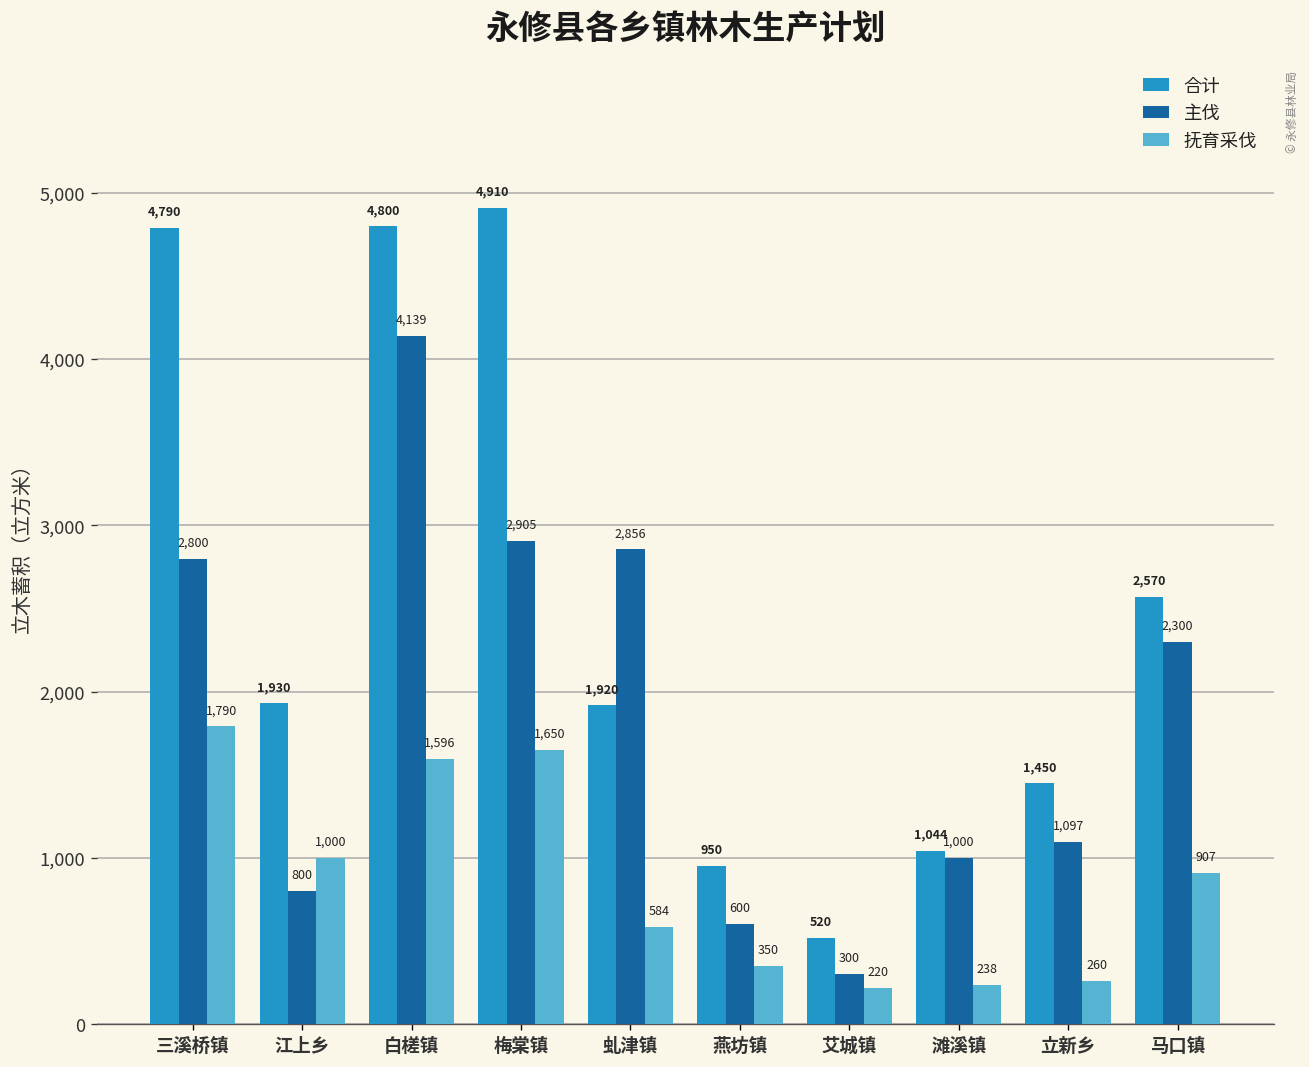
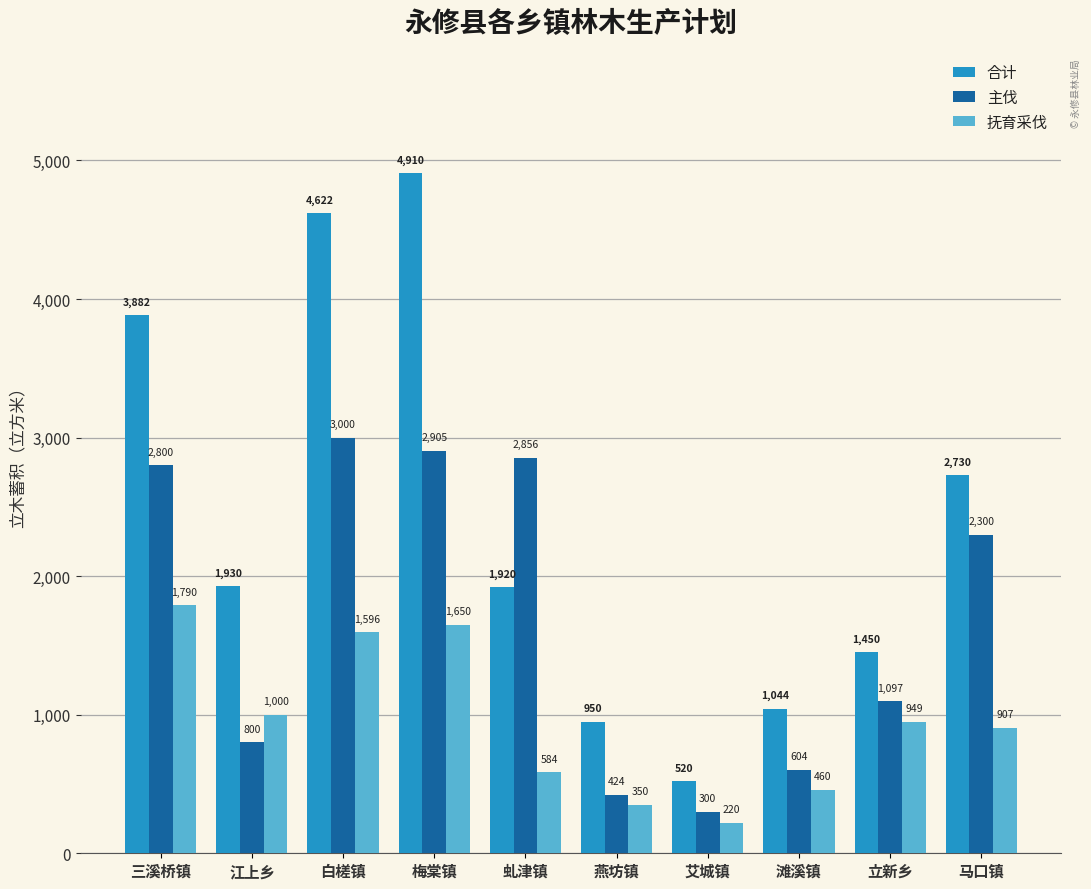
合计, 三溪桥镇: 4,790 -> 3,882
合计, 白槎镇: 4,800 -> 4,622
主伐, 白槎镇: 4,139 -> 3,000
主伐, 燕坊镇: 600 -> 424
主伐, 滩溪镇: 1,000 -> 604
抚育采伐, 滩溪镇: 238 -> 460
抚育采伐, 立新乡: 260 -> 949
合计, 马口镇: 2,570 -> 2,730
